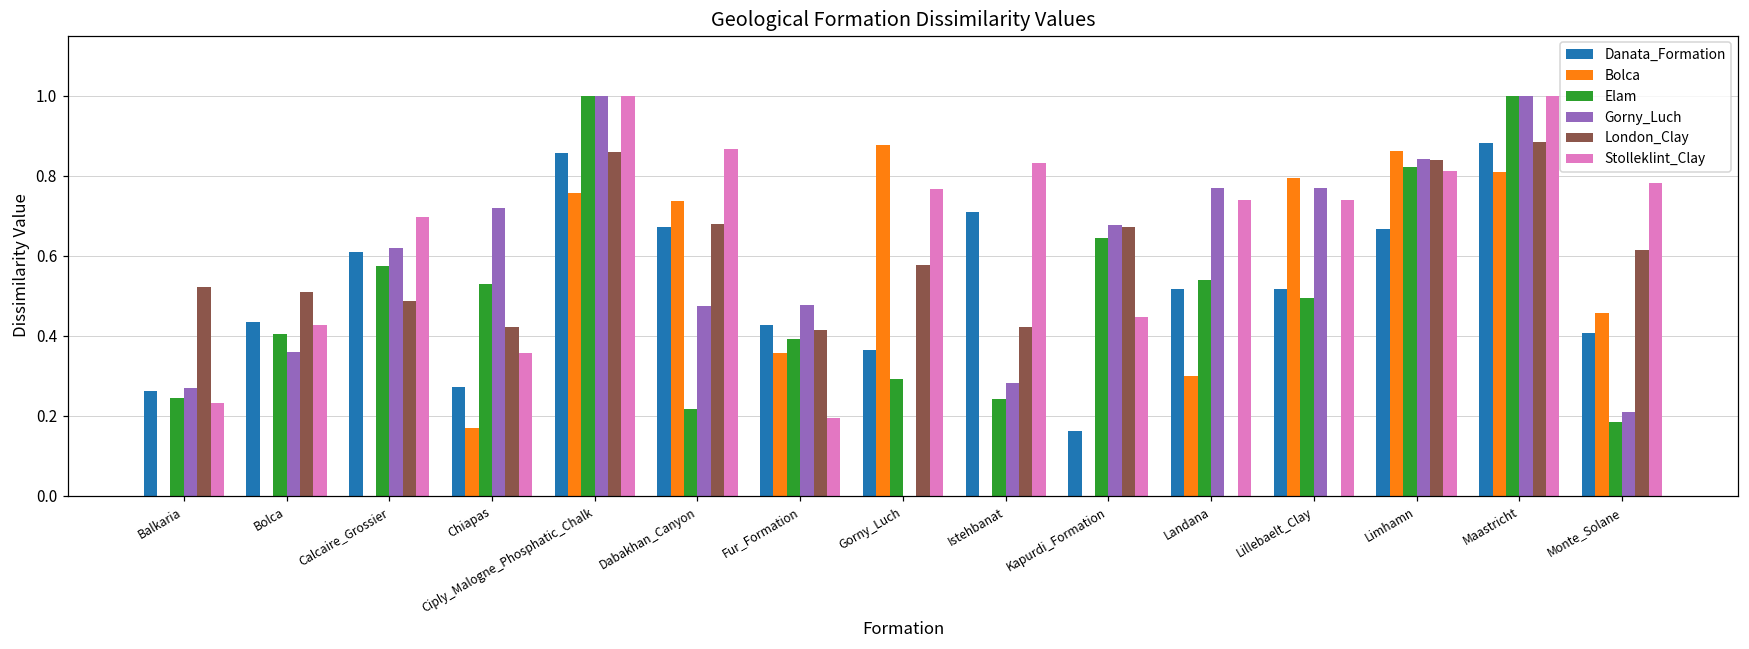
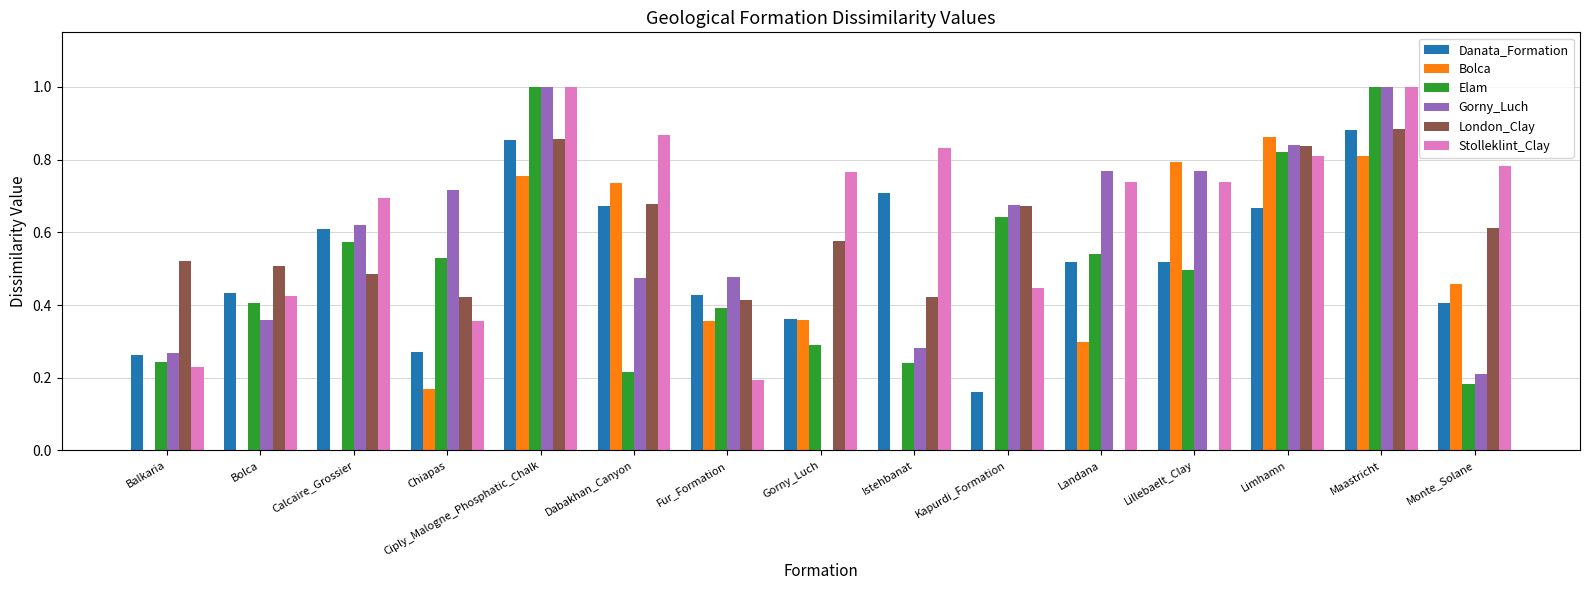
Bolca, Gorny_Luch: 0.88 -> 0.36
